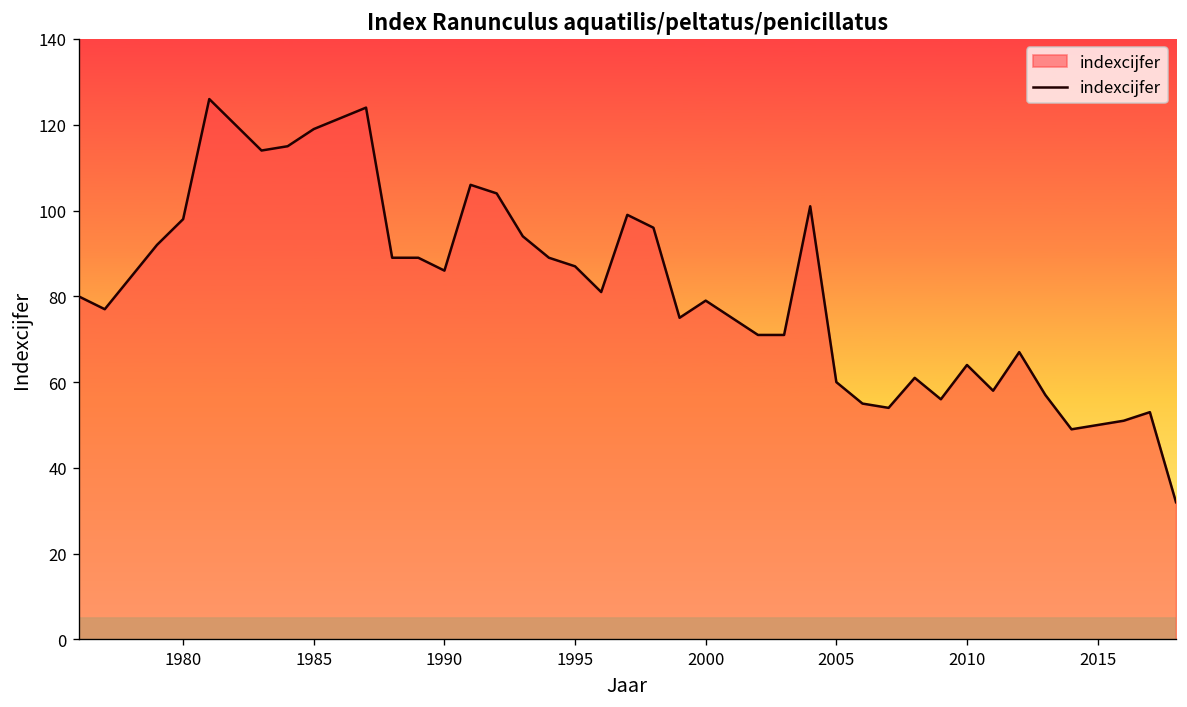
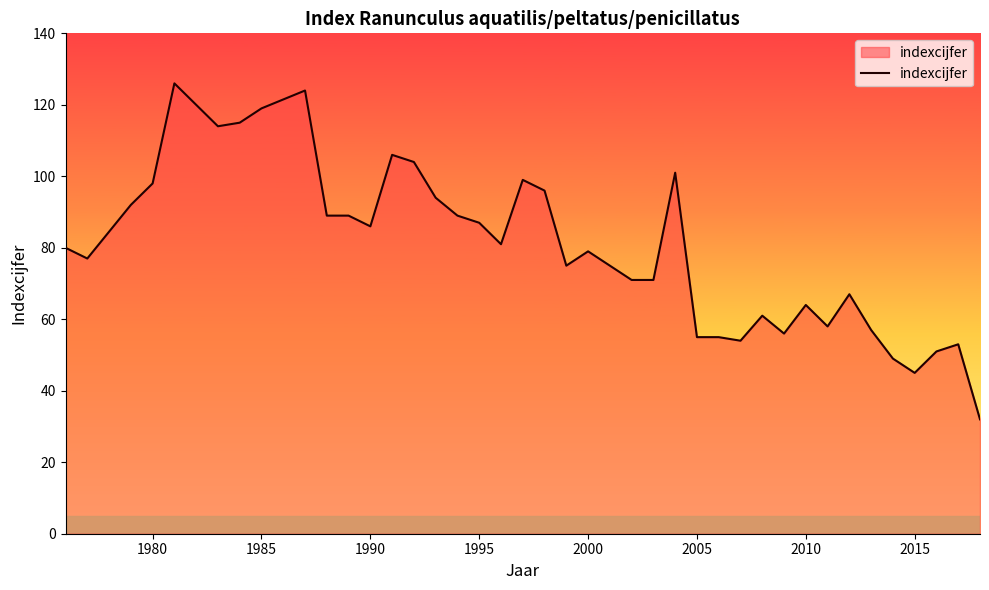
2005: 60 -> 55
2015: 50 -> 45
